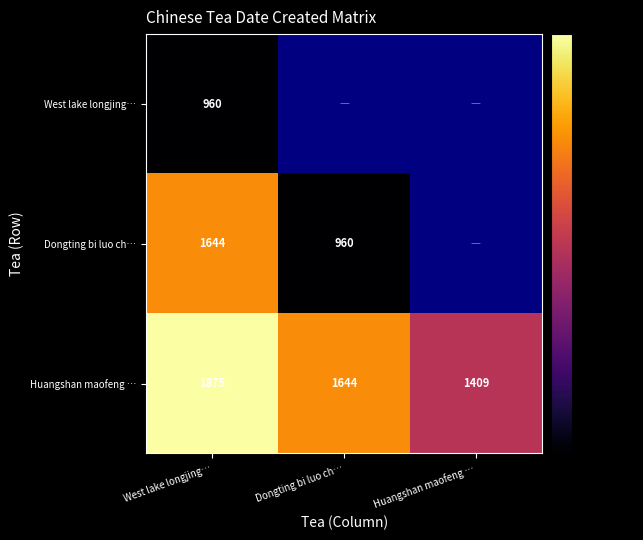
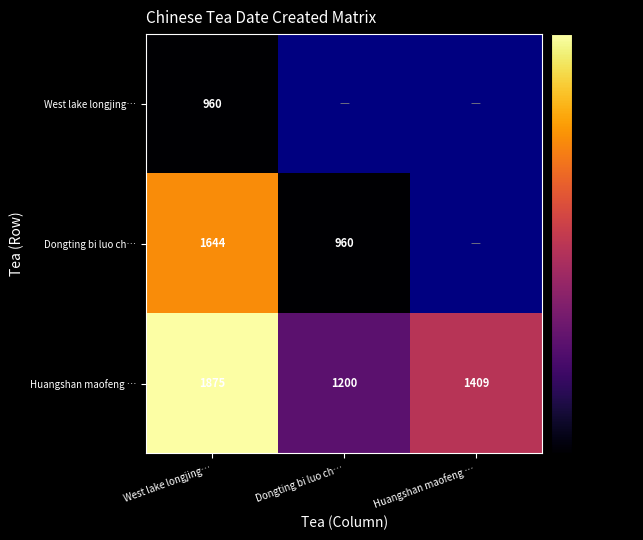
Huangshan maofeng …, Dongting bi luo ch…: 1644 -> 1200
